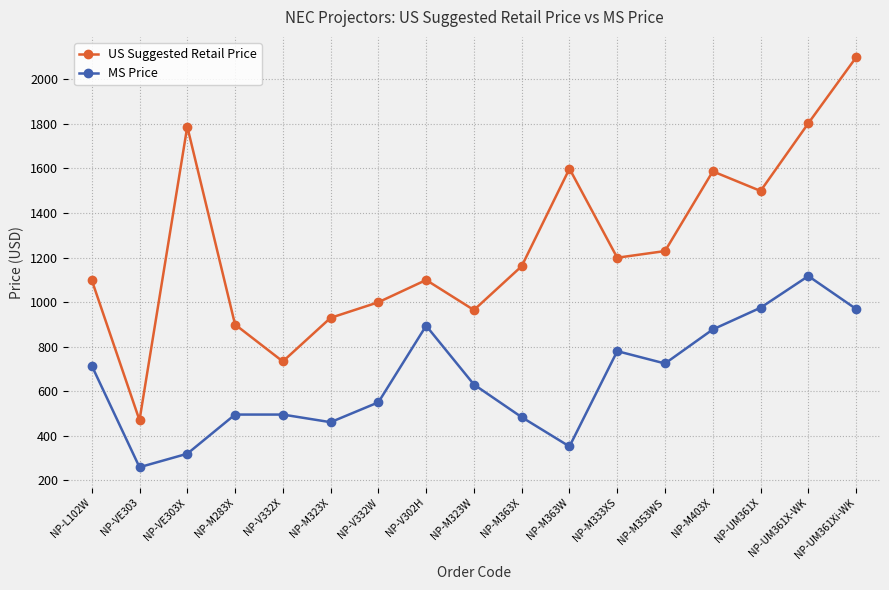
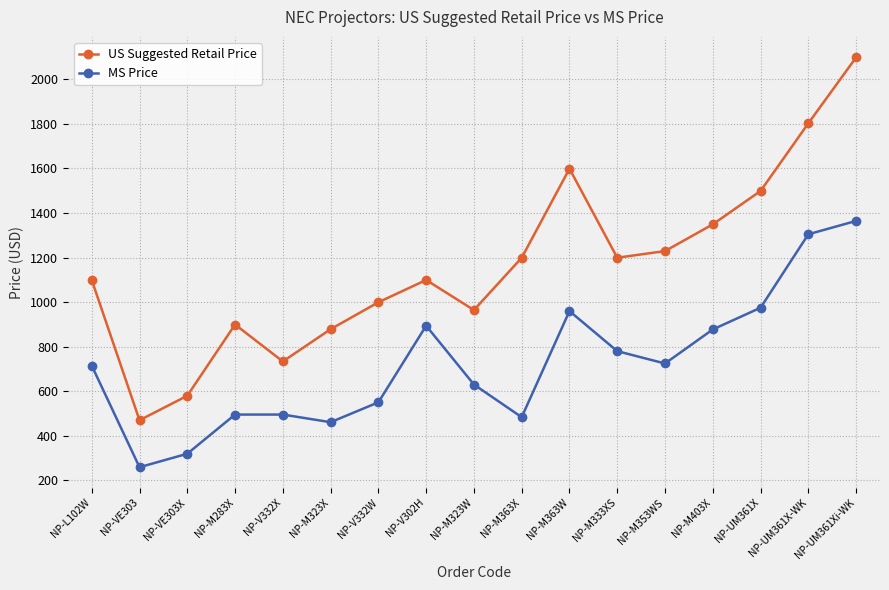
US Suggested Retail Price, NP-VE303X: 1790 -> 580
US Suggested Retail Price, NP-M323X: 930 -> 880
US Suggested Retail Price, NP-M363X: 1160 -> 1200
MS Price, NP-M363W: 350 -> 960
US Suggested Retail Price, NP-M403X: 1590 -> 1350
MS Price, NP-UM361X-WK: 1120 -> 1300
MS Price, NP-UM361Xi-WK: 970 -> 1360
